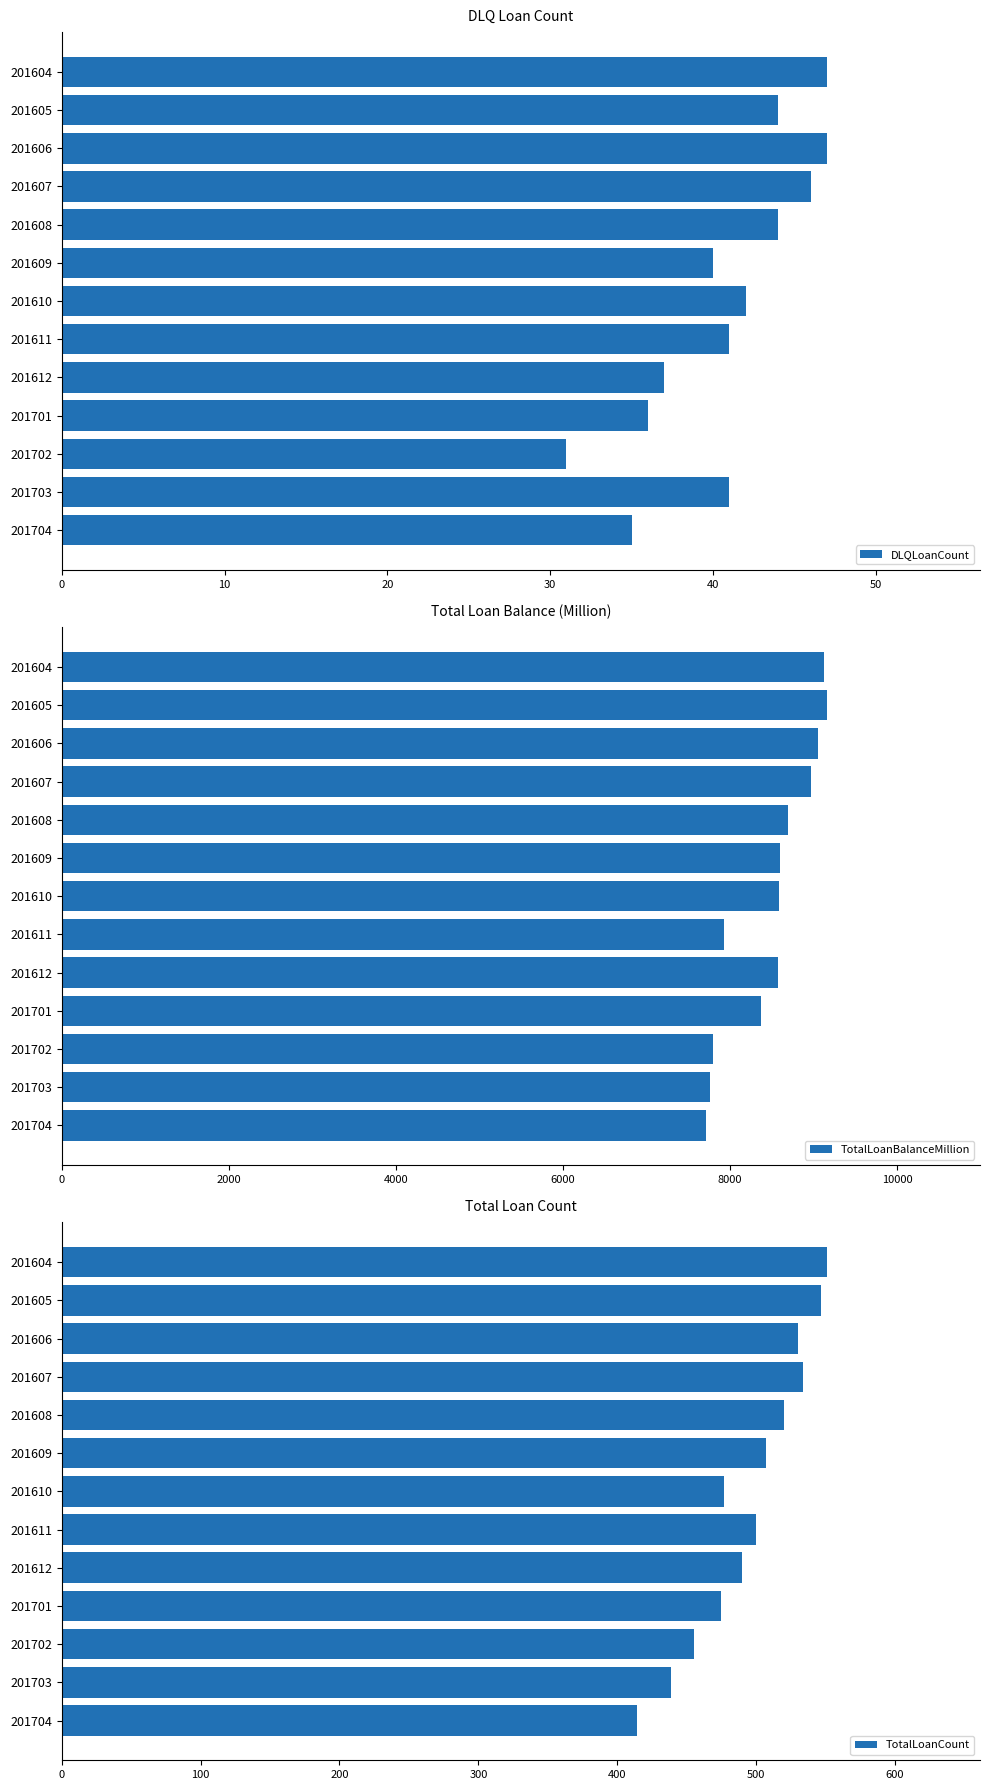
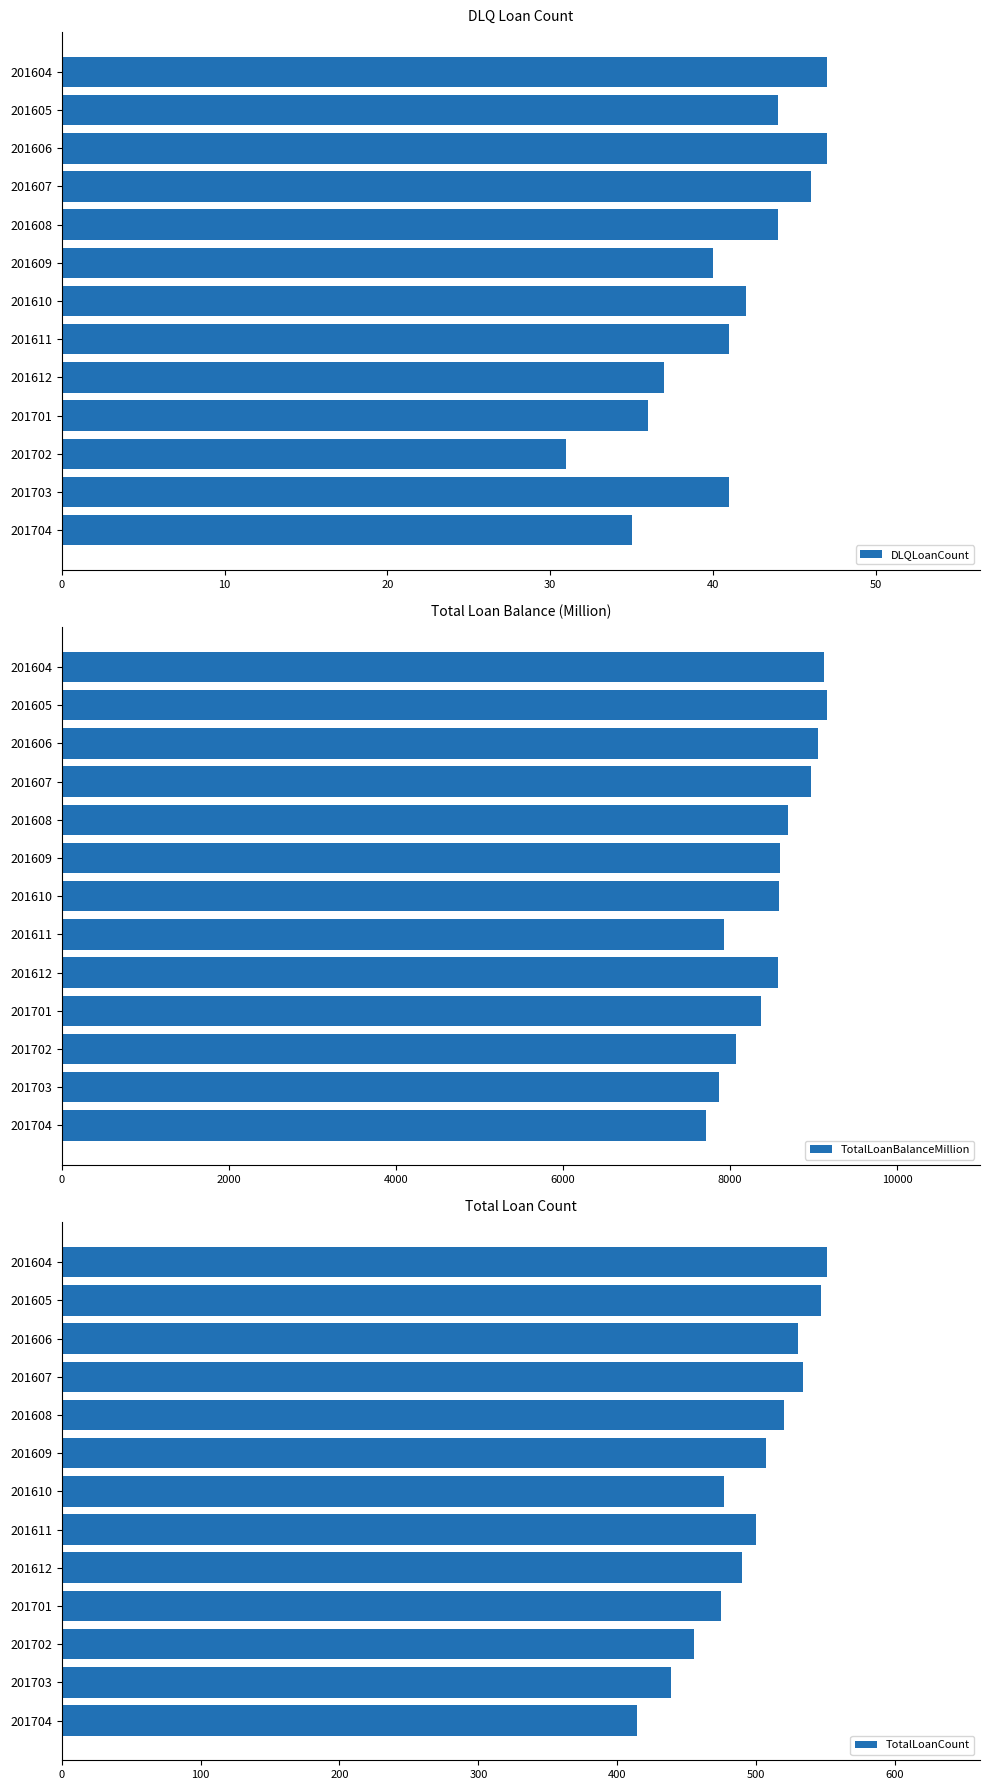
Total Loan Balance (Million), 201702: 7800 -> 8100
Total Loan Balance (Million), 201703: 7800 -> 7900
